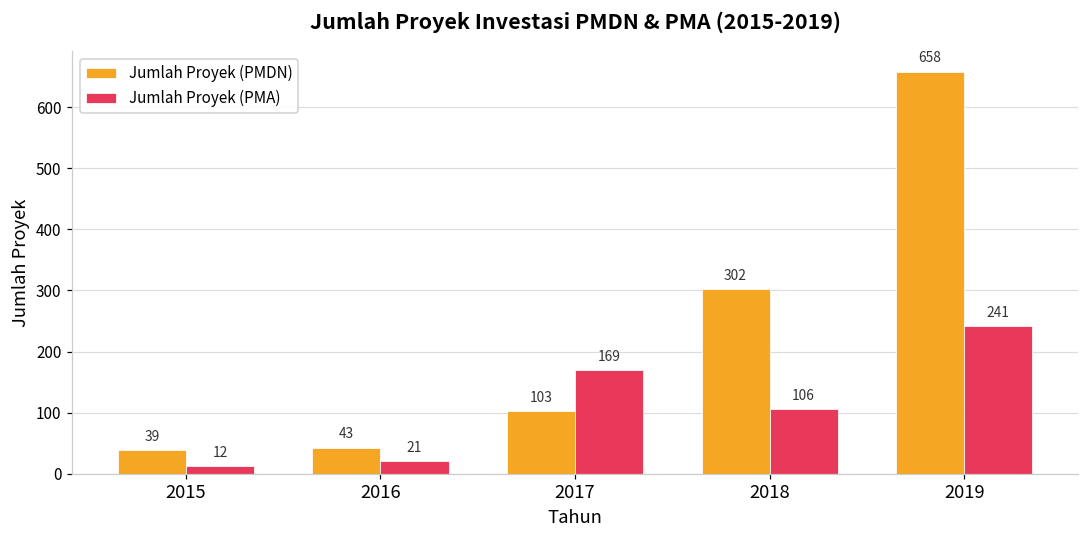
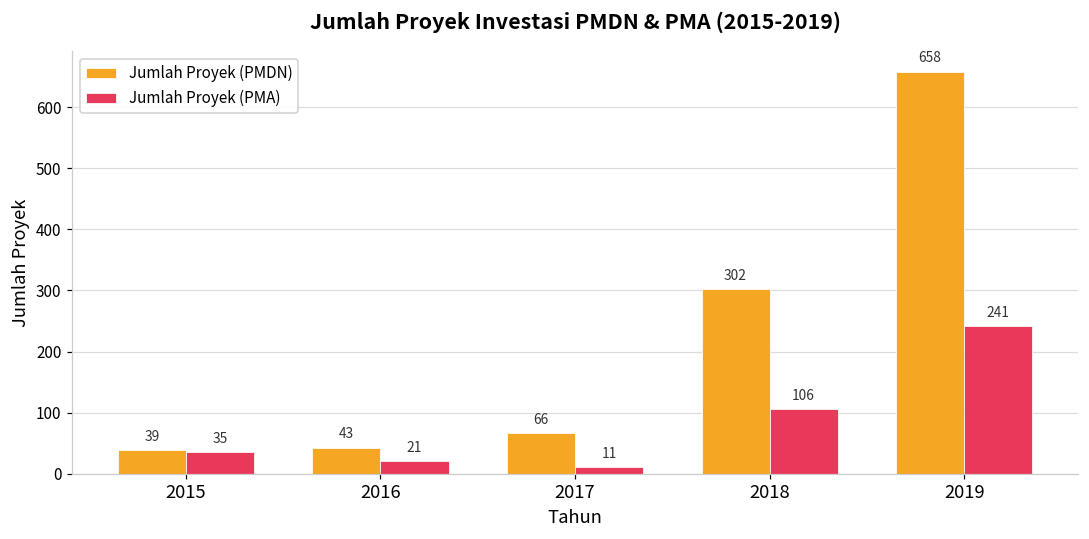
Jumlah Proyek (PMA), 2015: 12 -> 35
Jumlah Proyek (PMDN), 2017: 103 -> 66
Jumlah Proyek (PMA), 2017: 169 -> 11
